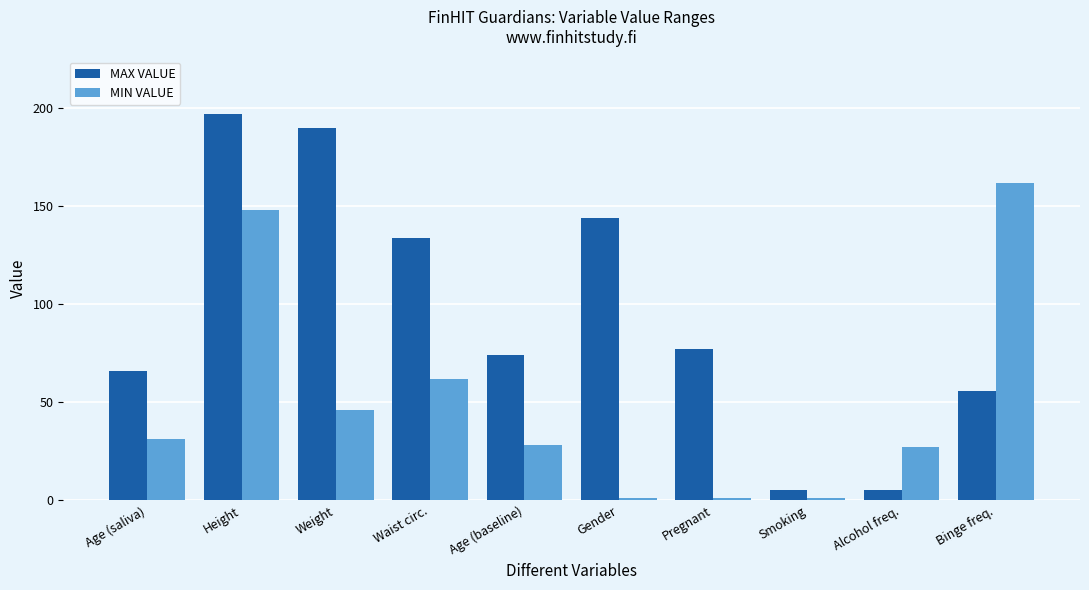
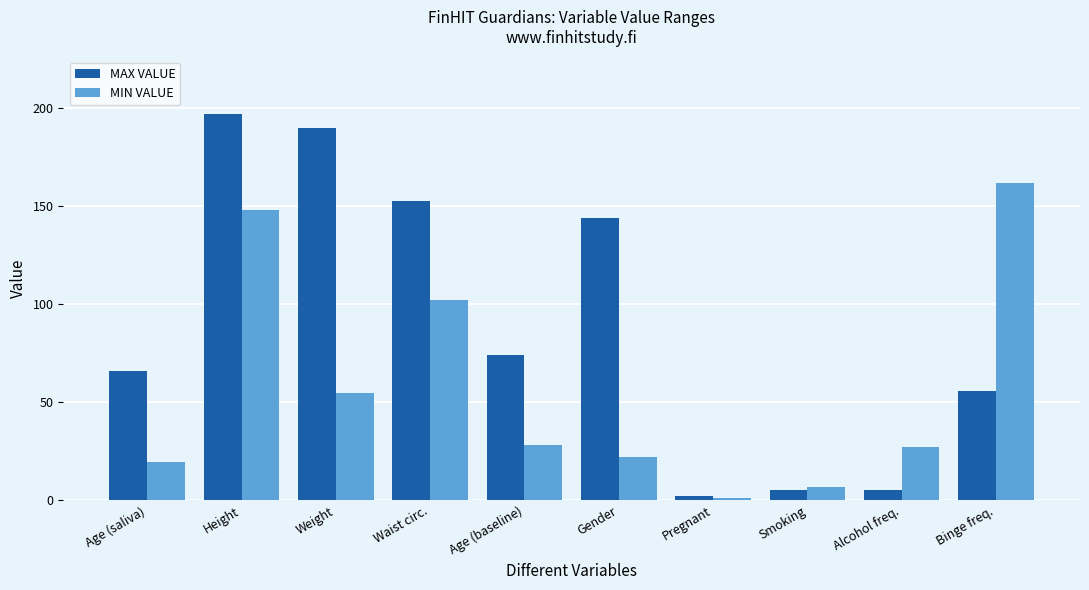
MIN VALUE, Age (saliva): 31 -> 20
MIN VALUE, Weight: 46 -> 55
MAX VALUE, Waist circ.: 134 -> 153
MIN VALUE, Waist circ.: 62 -> 102
MIN VALUE, Gender: 1 -> 22
MAX VALUE, Pregnant: 77 -> 2
MIN VALUE, Smoking: 1 -> 7
